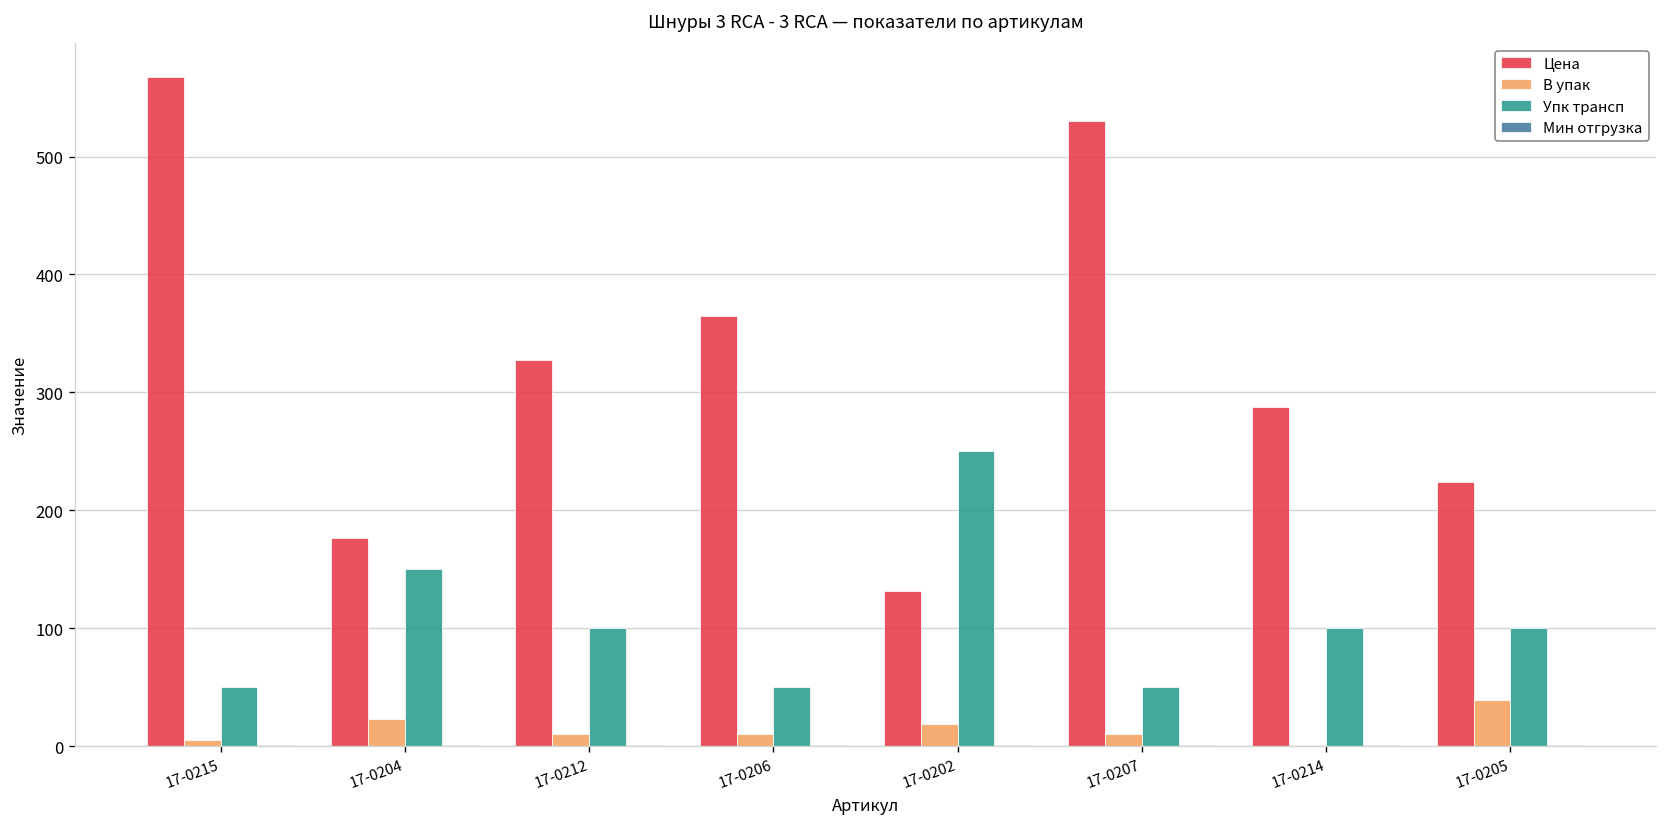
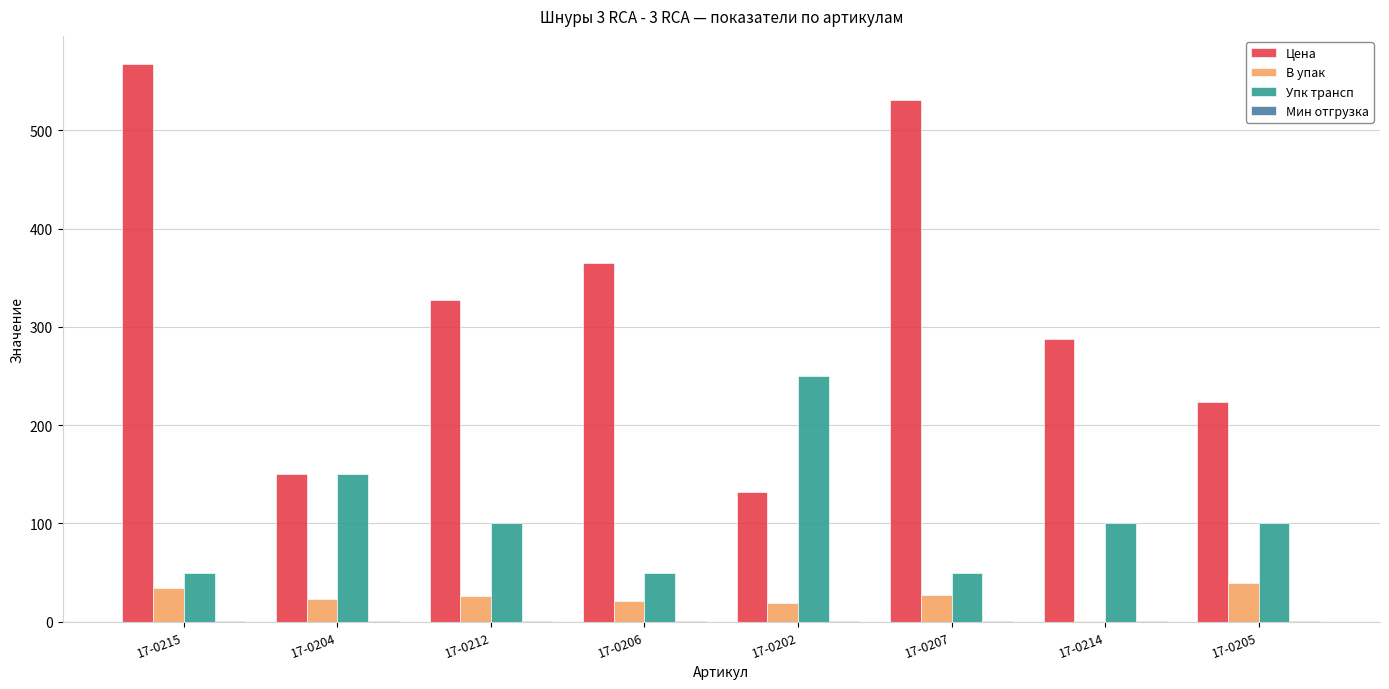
В упак, 17-0215: 10 -> 30
Цена, 17-0204: 180 -> 150
В упак, 17-0212: 10 -> 30
В упак, 17-0206: 10 -> 20
В упак, 17-0207: 10 -> 30
